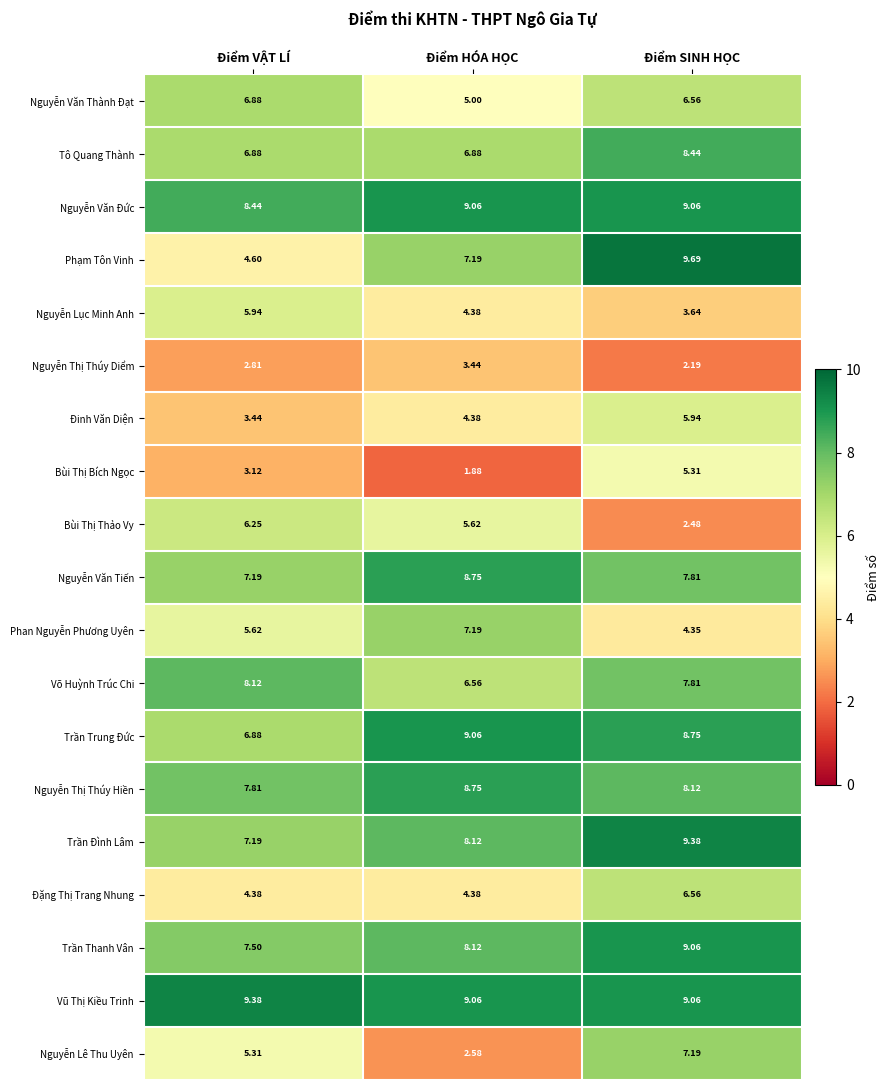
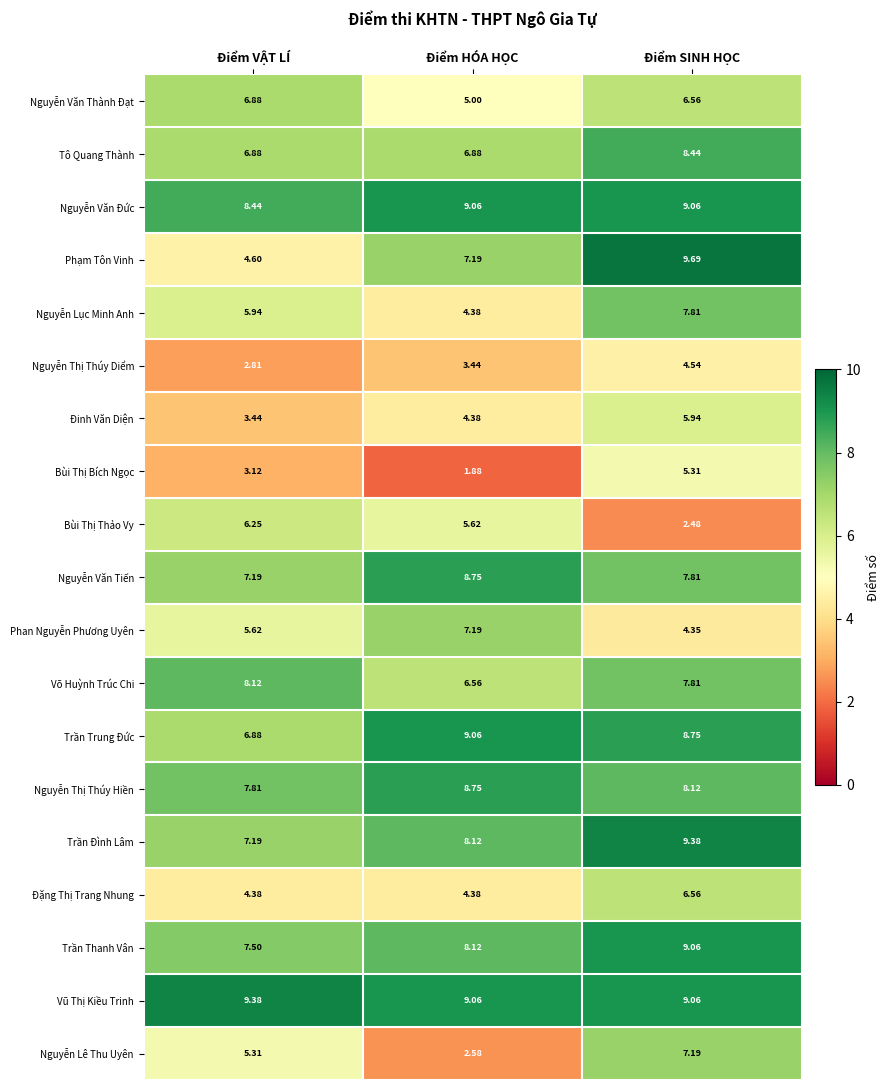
Nguyễn Lục Minh Anh, Điểm SINH HỌC: 3.64 -> 7.81
Nguyễn Thị Thúy Diểm, Điểm SINH HỌC: 2.19 -> 4.54
